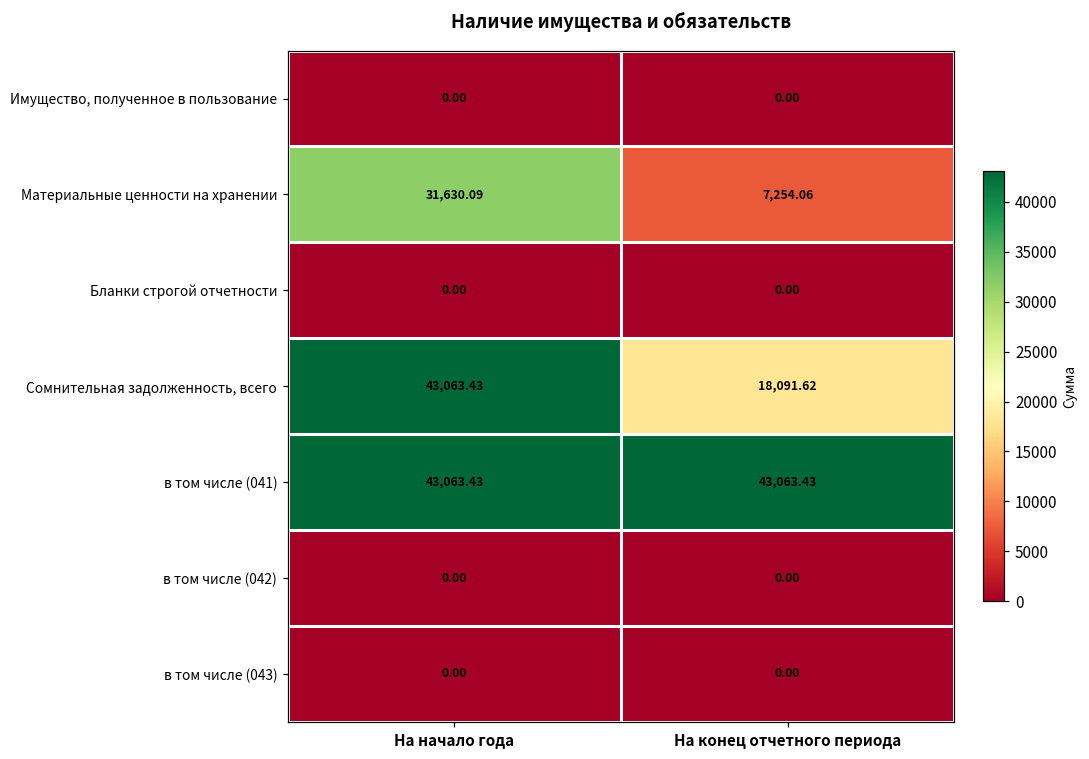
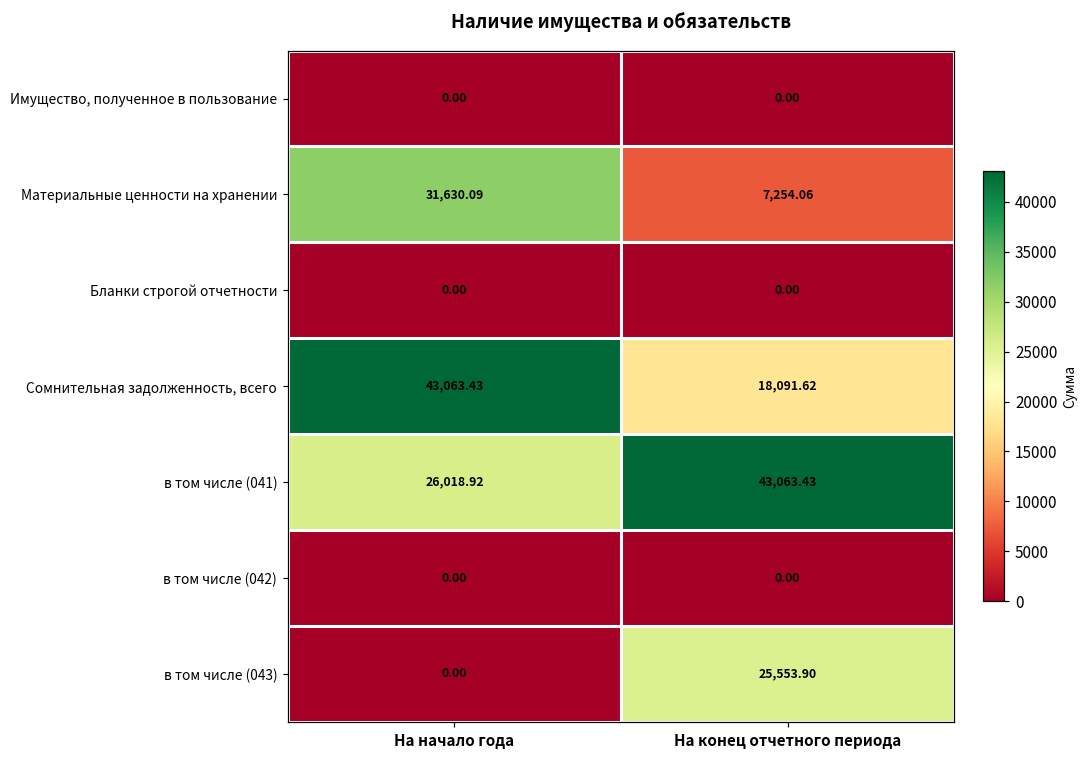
в том числе (041), На начало года: 43,063.43 -> 26,018.92
в том числе (043), На конец отчетного периода: 0.00 -> 25,553.90
